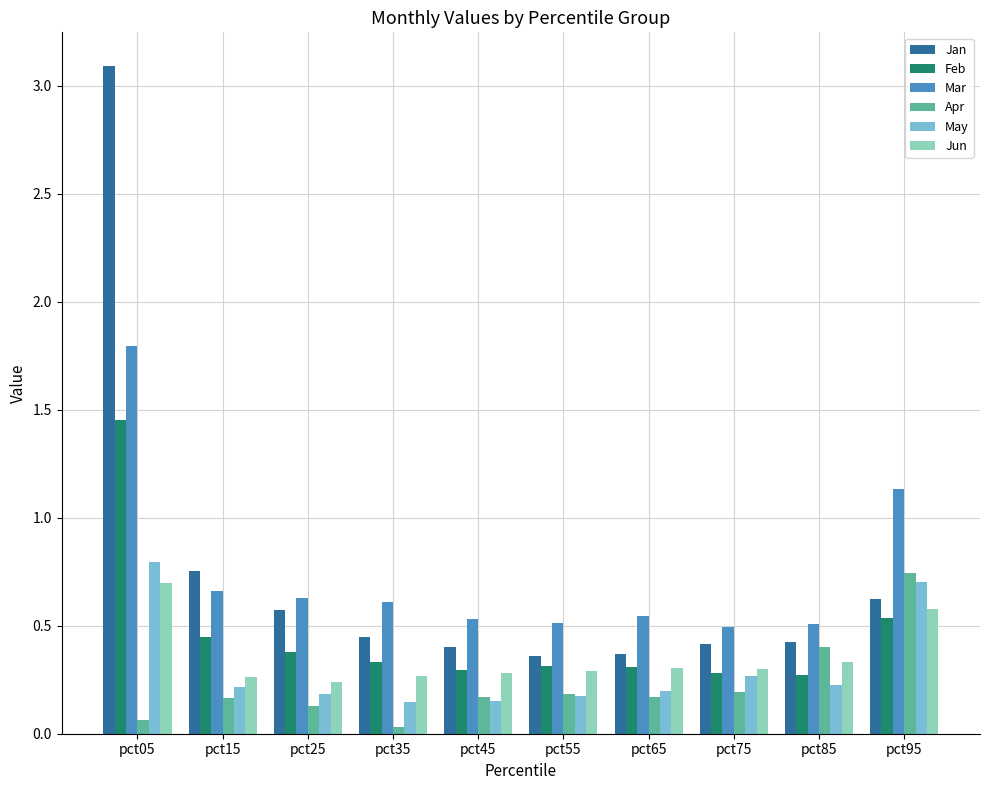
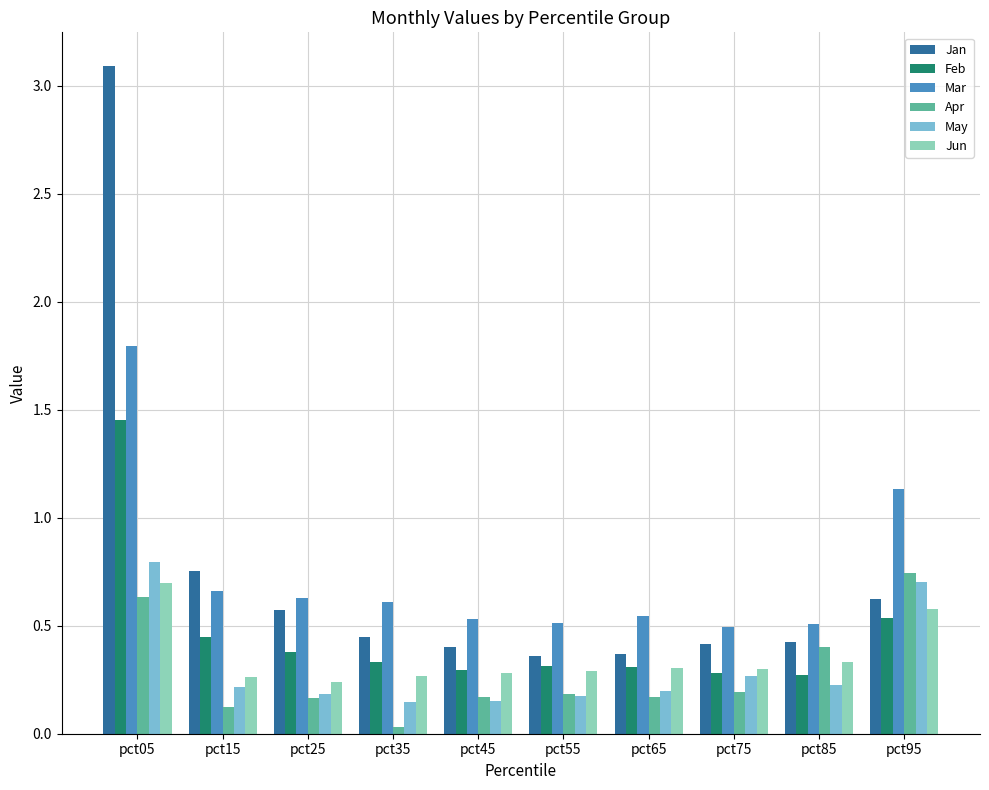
Apr, pct05: 0.06 -> 0.63
Apr, pct15: 0.17 -> 0.12
Apr, pct25: 0.13 -> 0.17
